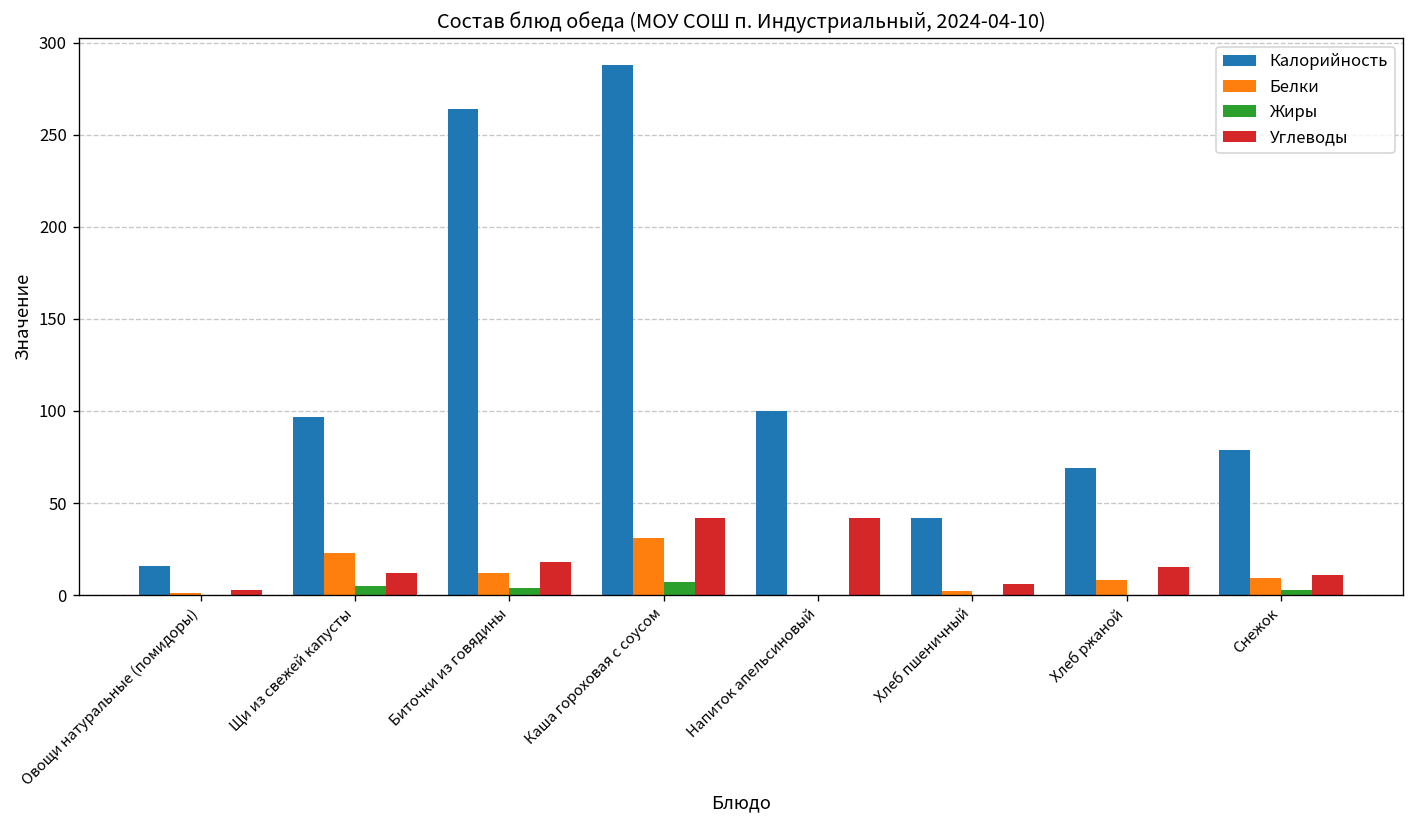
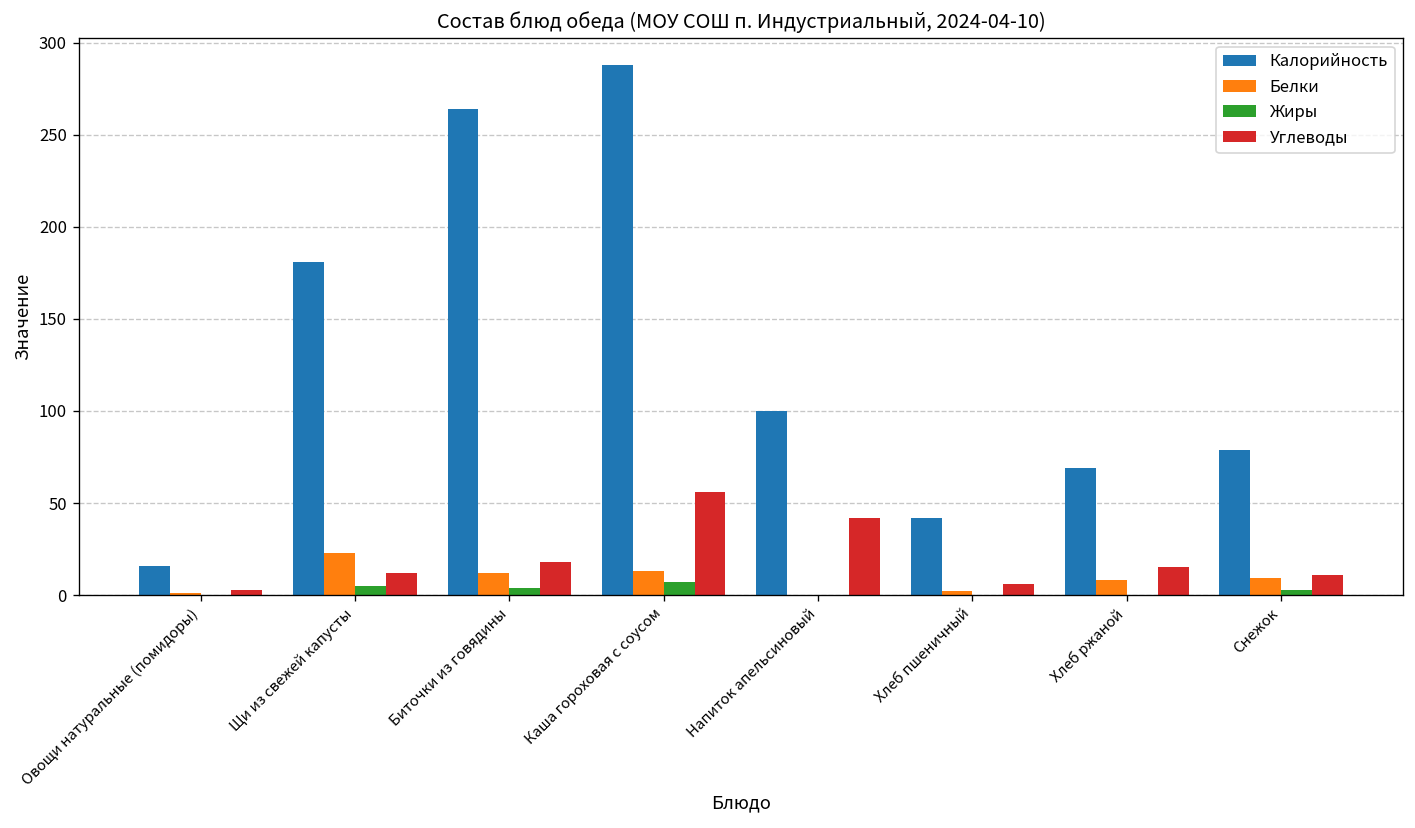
Калорийность, Щи из свежей капусты: 97 -> 181
Белки, Каша гороховая с соусом: 31 -> 13
Углеводы, Каша гороховая с соусом: 42 -> 56
